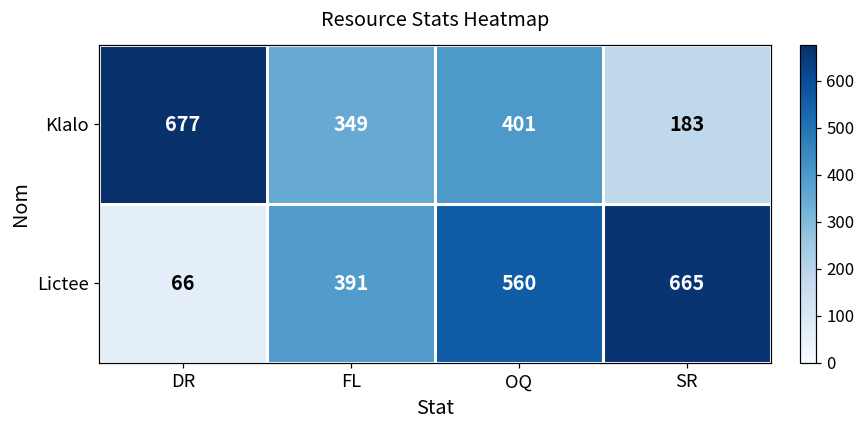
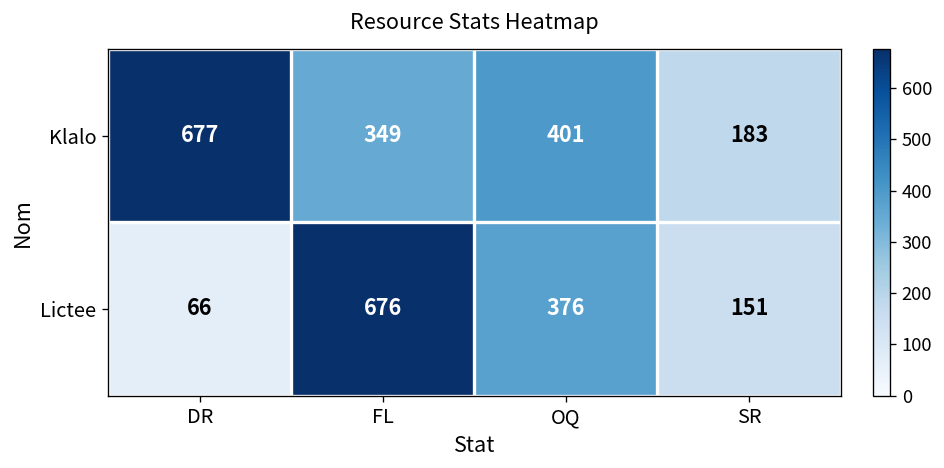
Lictee, FL: 391 -> 676
Lictee, OQ: 560 -> 376
Lictee, SR: 665 -> 151
